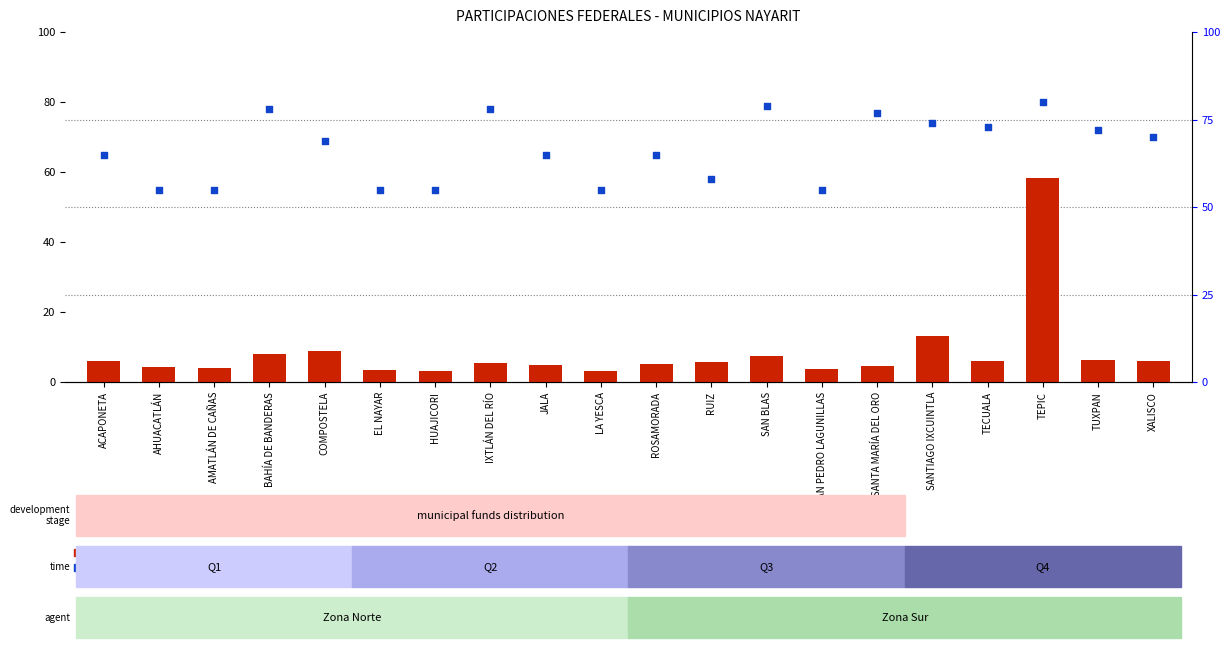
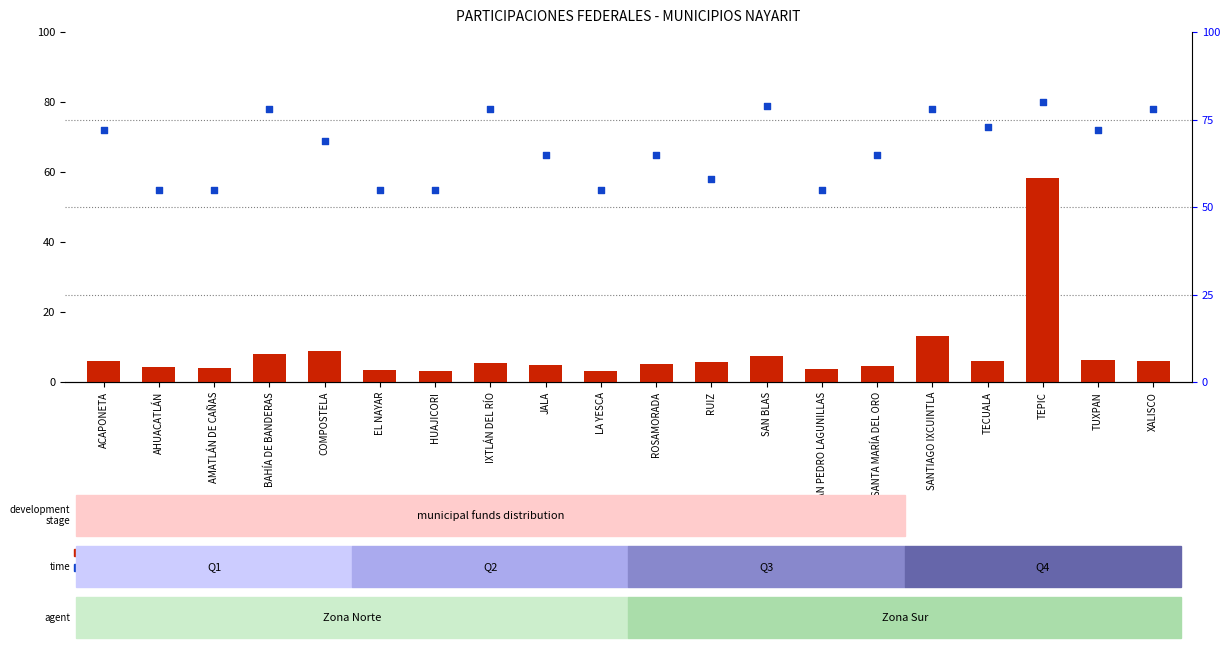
percentile rank within the sample, ACAPONETA: 65 -> 72
percentile rank within the sample, SANTA MARÍA DEL ORO: 77 -> 65
percentile rank within the sample, SANTIAGO IXCUINTLA: 74 -> 78
percentile rank within the sample, XALISCO: 70 -> 78
